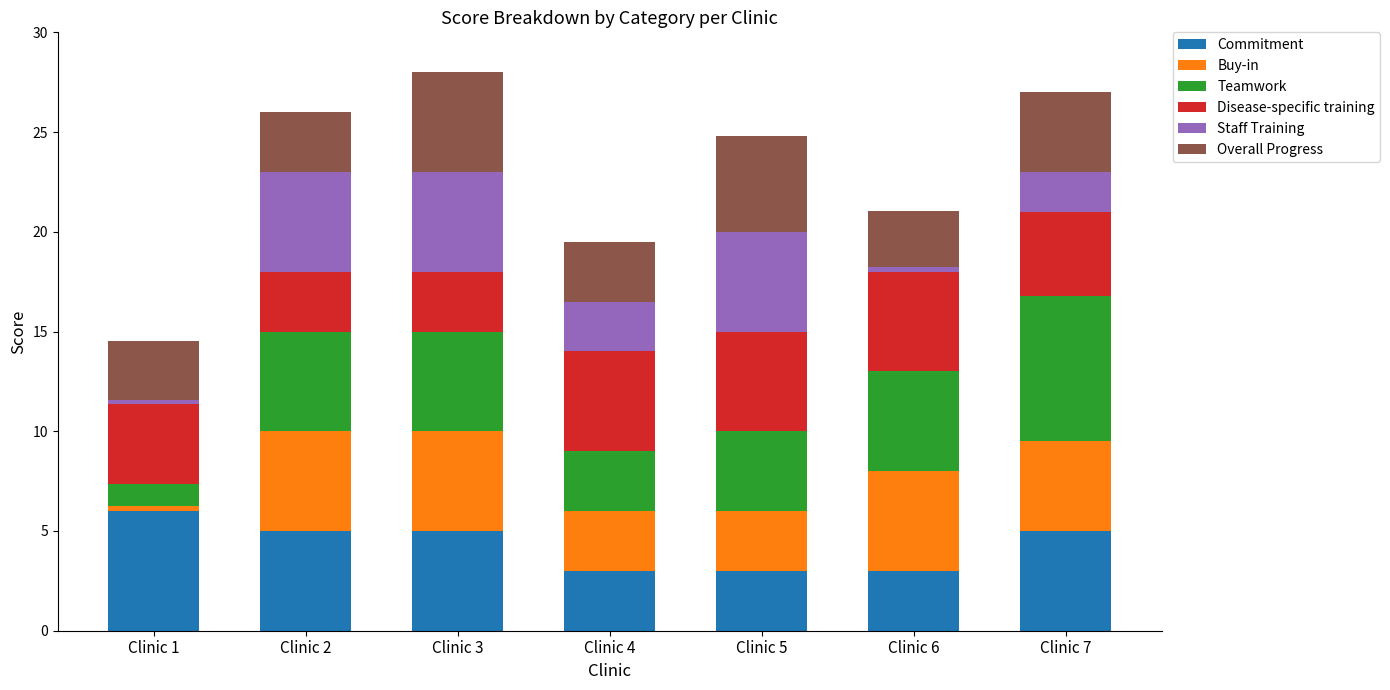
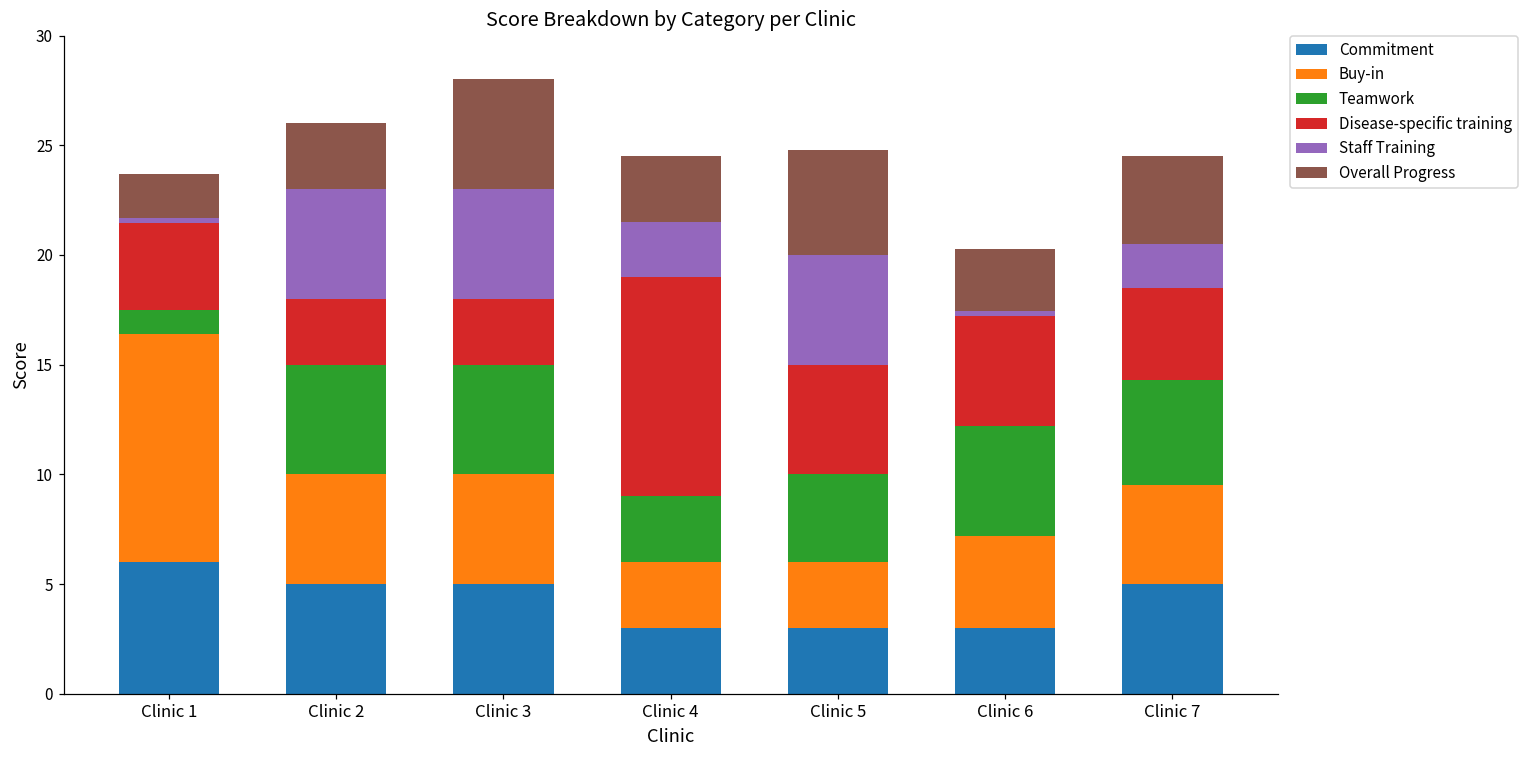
Buy-in, Clinic 1: 0.3 -> 10.4
Overall Progress, Clinic 1: 3 -> 2
Disease-specific training, Clinic 4: 5 -> 10
Buy-in, Clinic 6: 5.0 -> 4.2
Teamwork, Clinic 7: 7.3 -> 4.8
